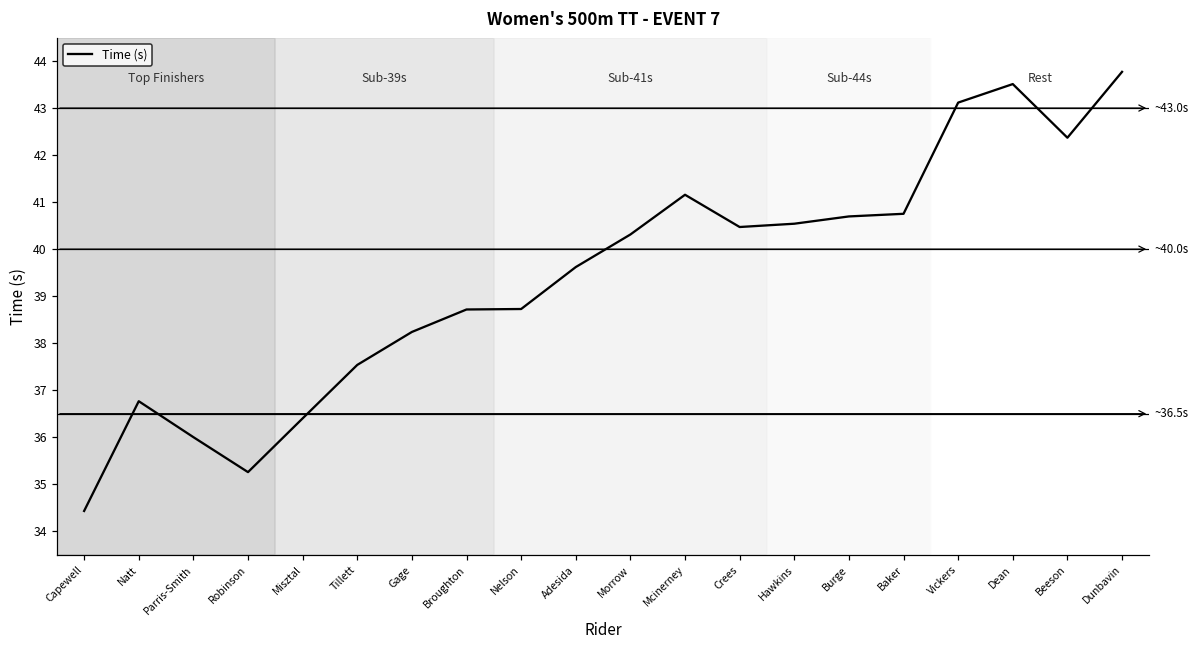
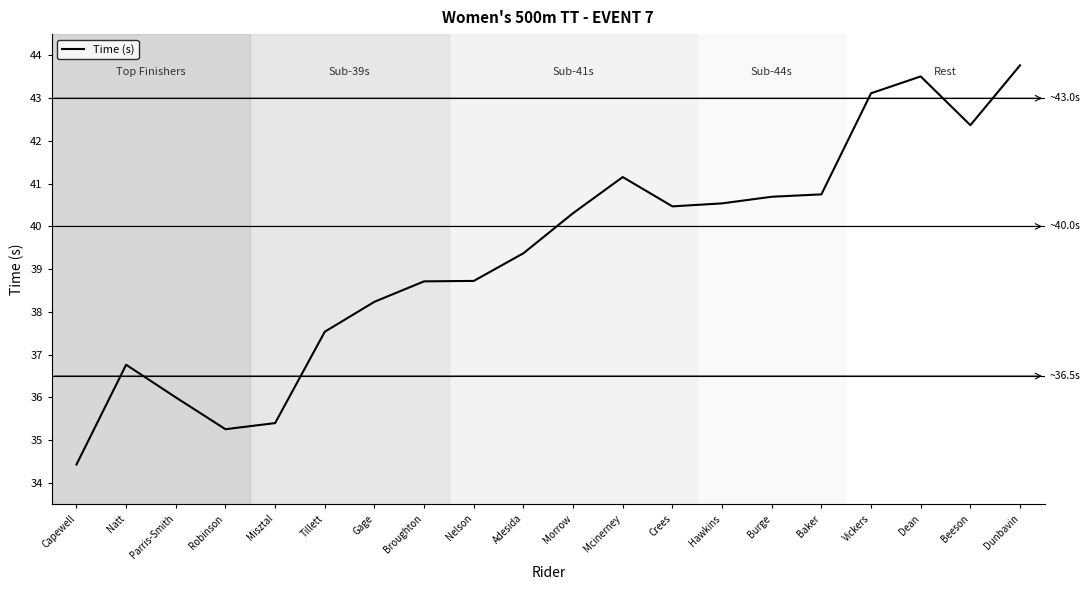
Misztal: 36.4 -> 35.4
Adesida: 39.6 -> 39.4
